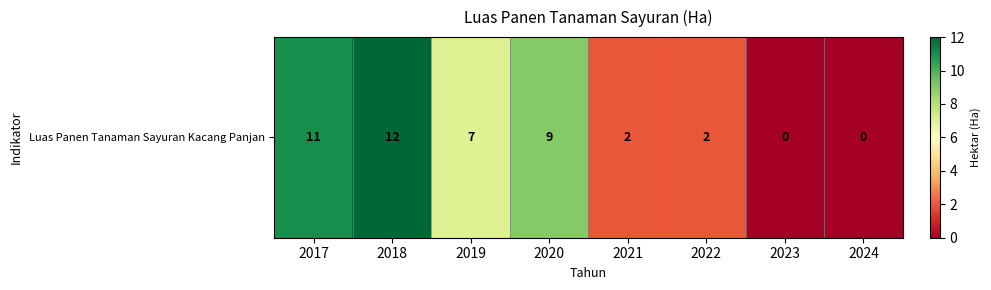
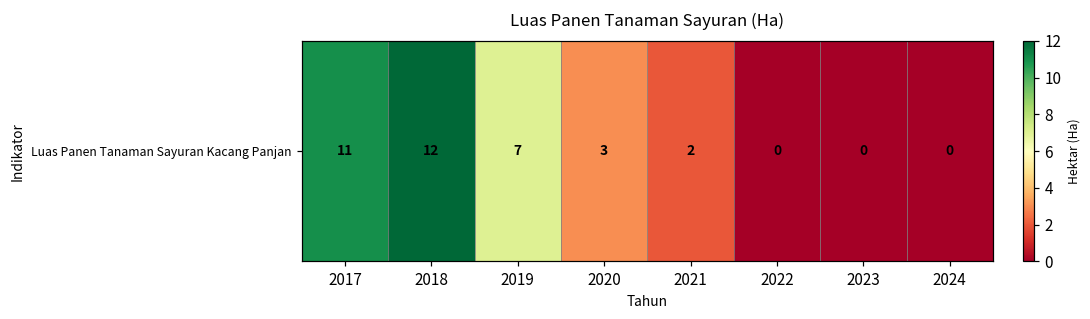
Luas Panen Tanaman Sayuran Kacang Panjan, 2020: 9 -> 3
Luas Panen Tanaman Sayuran Kacang Panjan, 2022: 2 -> 0
